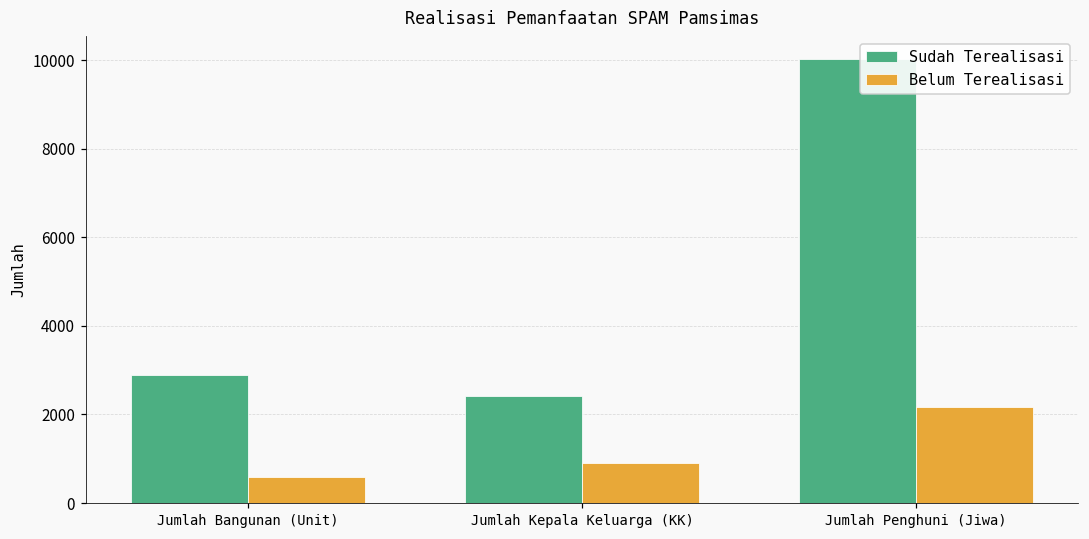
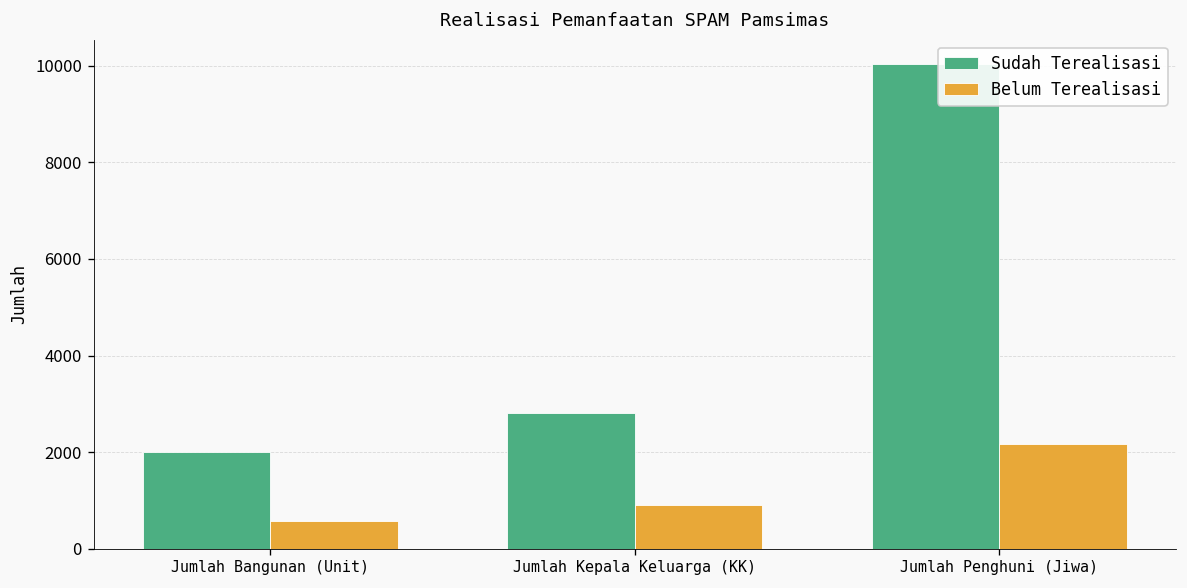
Sudah Terealisasi, Jumlah Bangunan (Unit): 2900 -> 2000
Sudah Terealisasi, Jumlah Kepala Keluarga (KK): 2400 -> 2800
